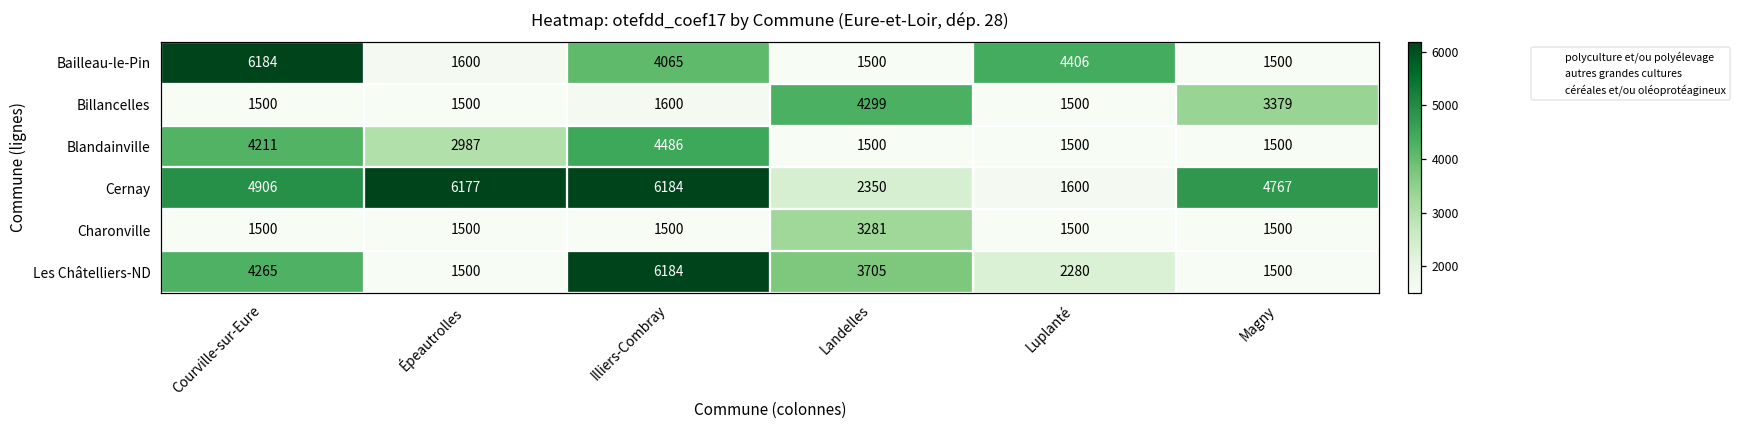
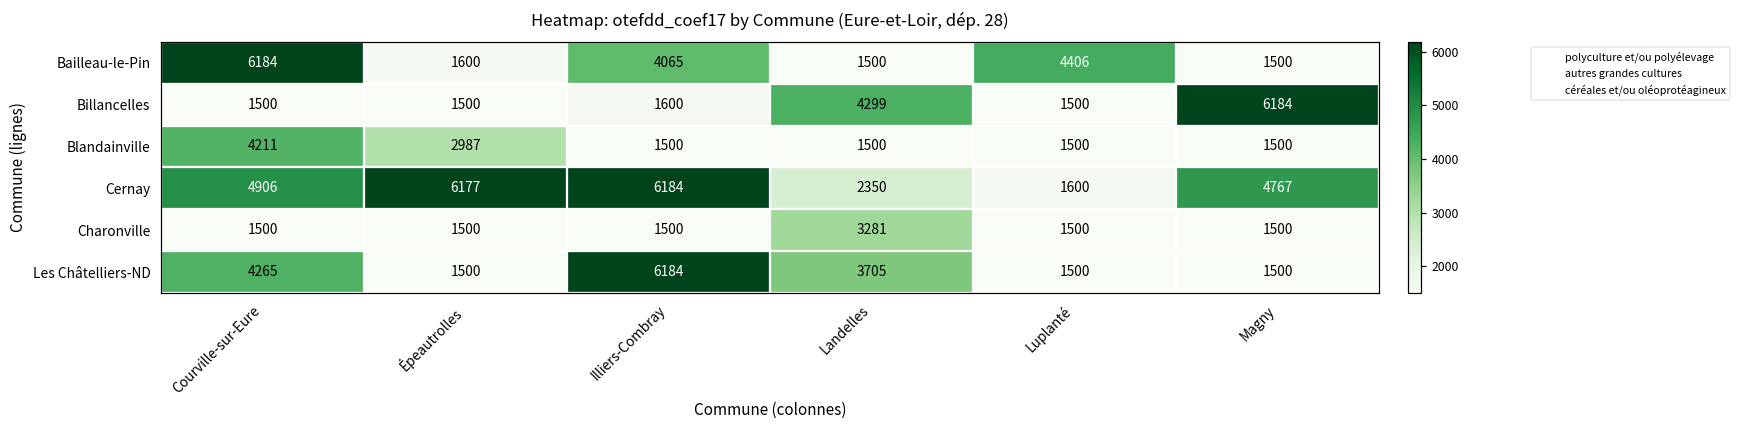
Billancelles, Magny: 3379 -> 6184
Blandainville, Illiers-Combray: 4486 -> 1500
Les Châtelliers-ND, Luplanté: 2280 -> 1500
